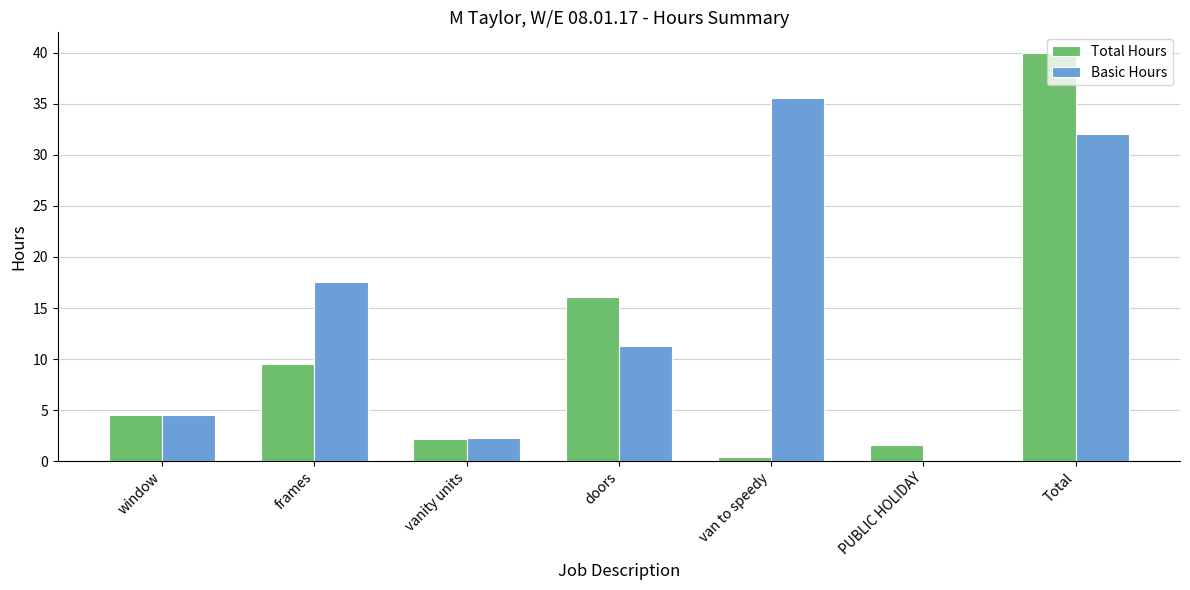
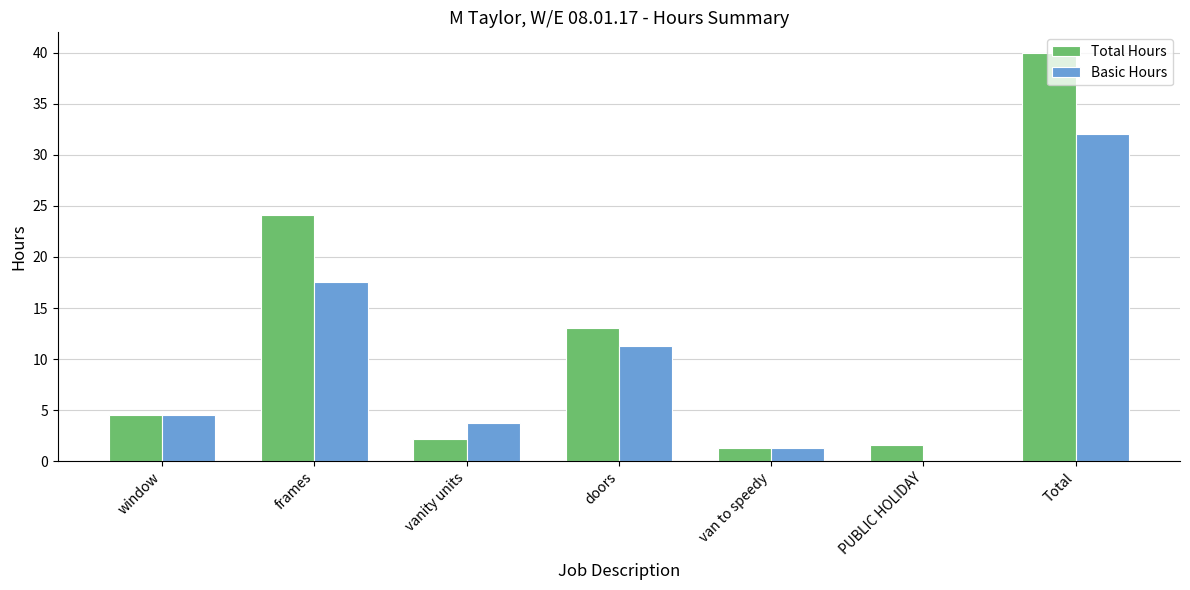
Total Hours, frames: 9.5 -> 24.1
Basic Hours, vanity units: 2.3 -> 3.8
Total Hours, doors: 16.1 -> 13.0
Total Hours, van to speedy: 0.4 -> 1.3
Basic Hours, van to speedy: 35.6 -> 1.3
